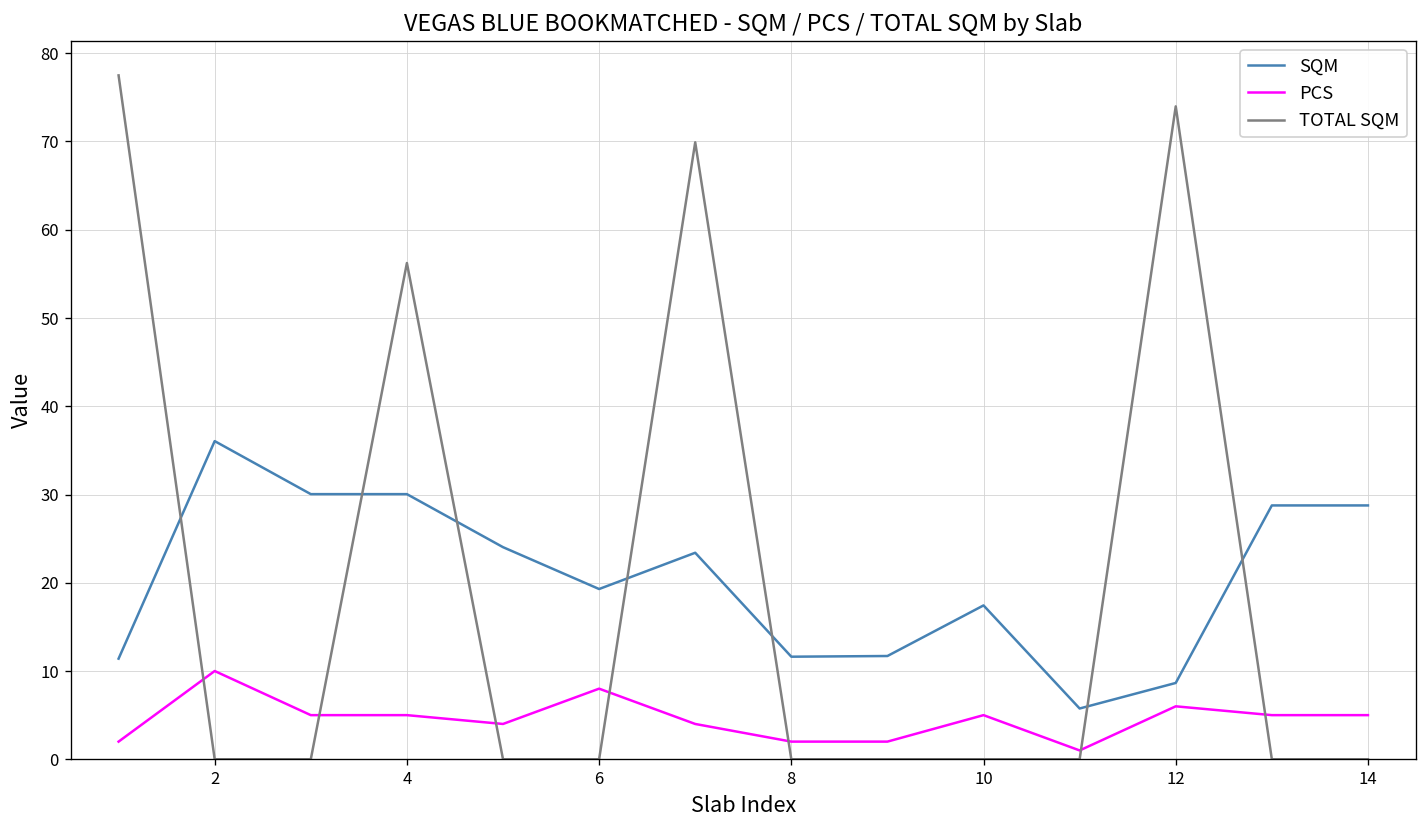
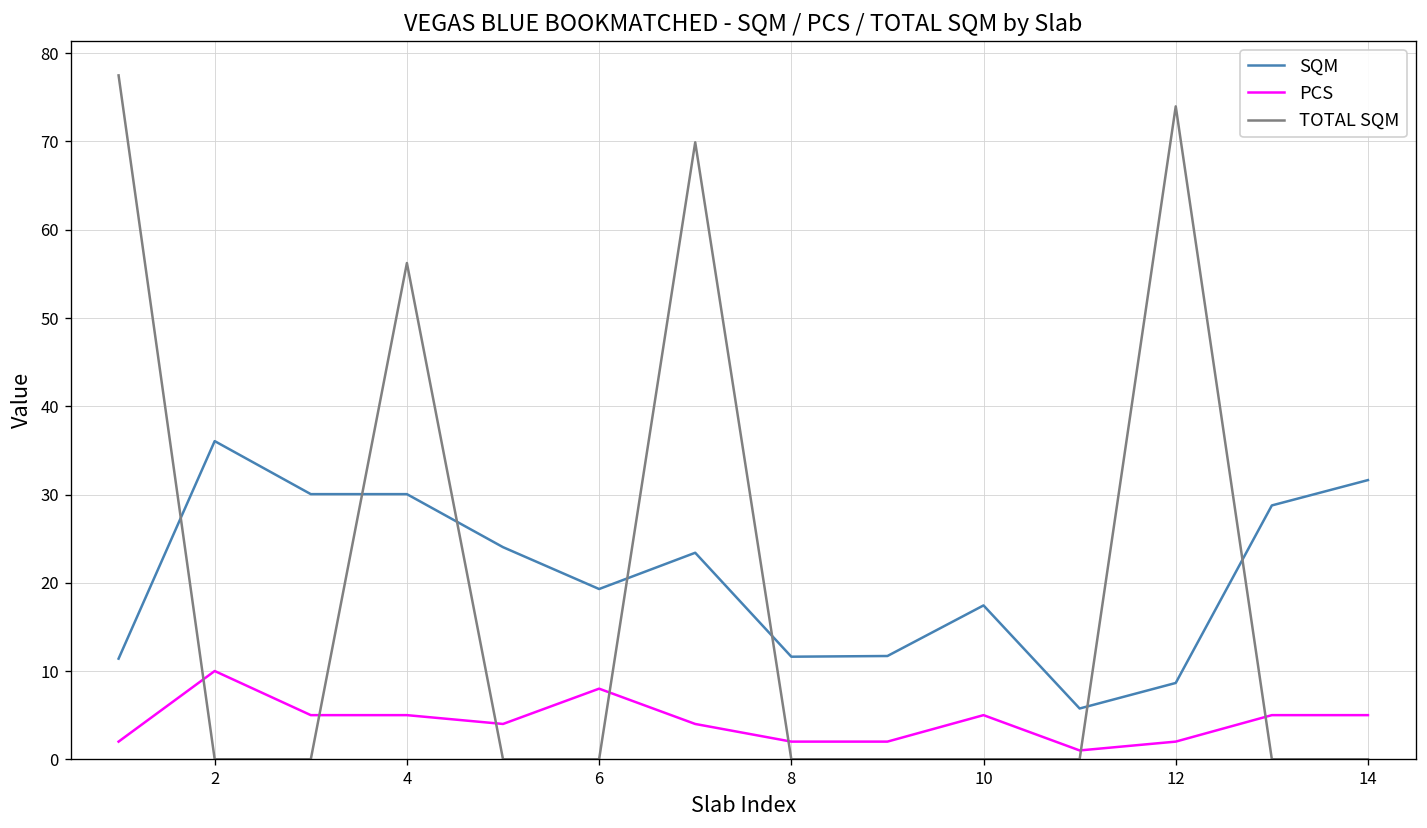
PCS, 12: 6 -> 2
SQM, 14: 29 -> 32
